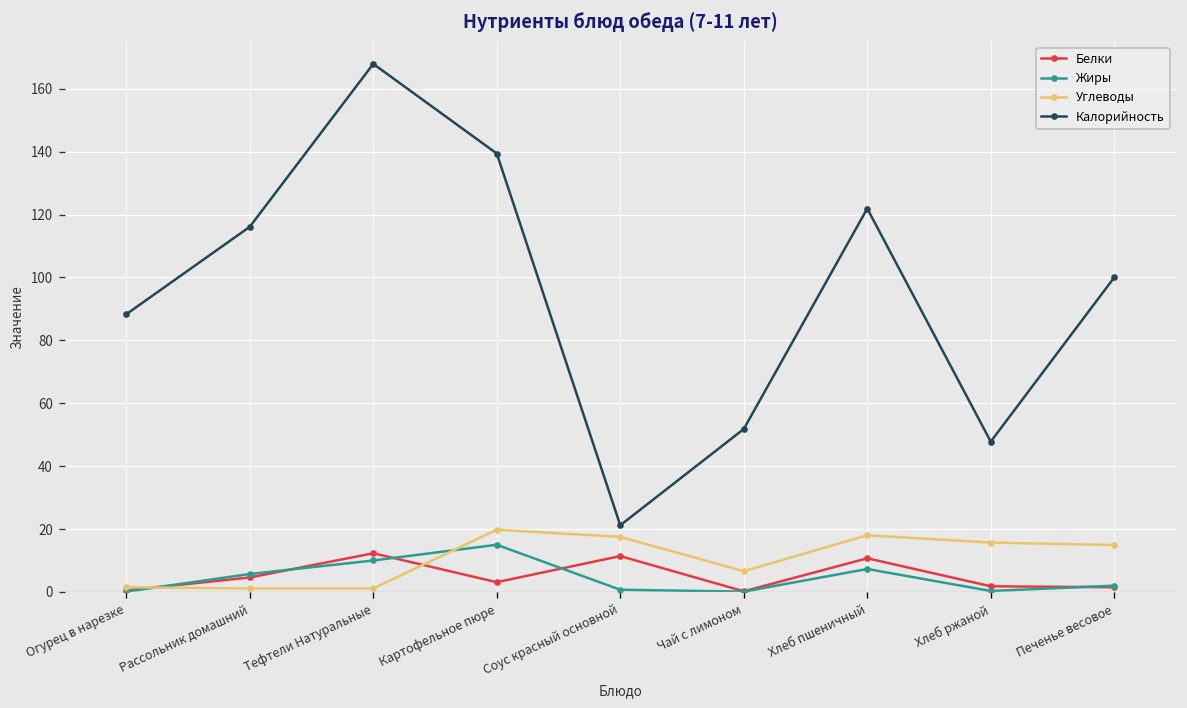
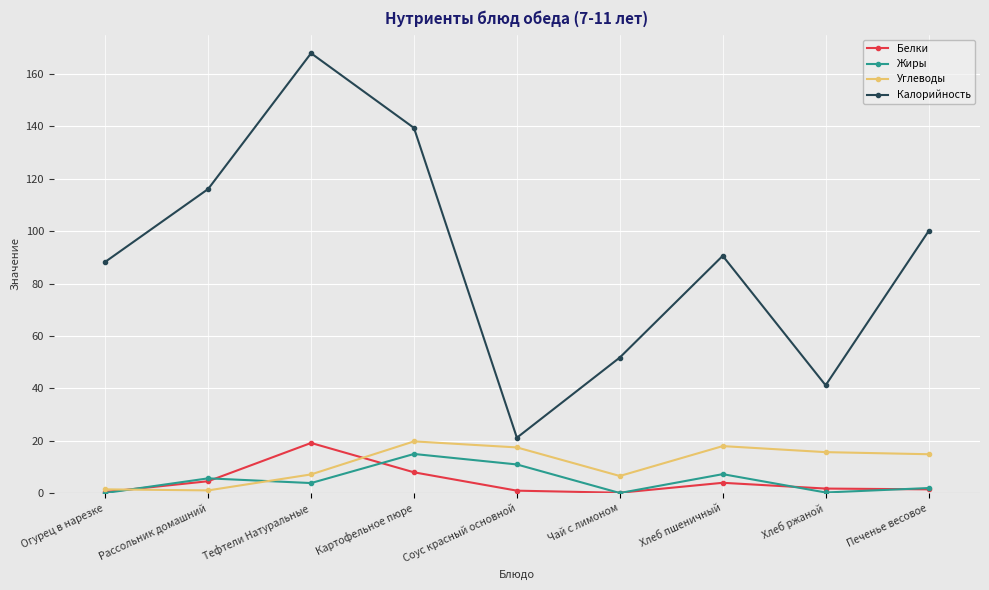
Белки, Тефтели Натуральные: 12 -> 19
Жиры, Тефтели Натуральные: 10 -> 4
Углеводы, Тефтели Натуральные: 1 -> 7
Белки, Картофельное пюре: 3 -> 8
Белки, Соус красный основной: 11 -> 1
Жиры, Соус красный основной: 1 -> 11
Белки, Хлеб пшеничный: 11 -> 4
Калорийность, Хлеб пшеничный: 122 -> 91
Калорийность, Хлеб ржаной: 48 -> 41
